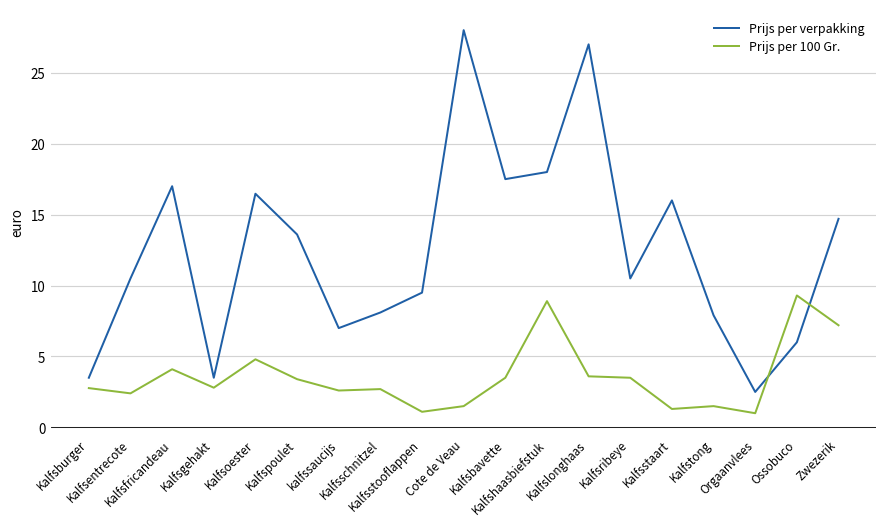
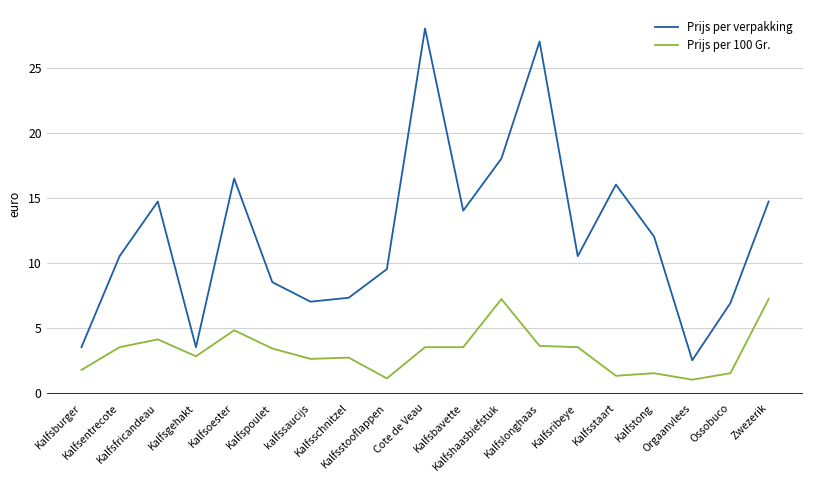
Prijs per 100 Gr., Kalfsburger: 2.8 -> 1.8
Prijs per 100 Gr., Kalfsentrecote: 2.4 -> 3.5
Prijs per verpakking, Kalfsfricandeau: 17.0 -> 14.7
Prijs per verpakking, Kalfspoulet: 13.6 -> 8.5
Prijs per verpakking, Kalfsschnitzel: 8.1 -> 7.3
Prijs per 100 Gr., Cote de Veau: 1.5 -> 3.5
Prijs per verpakking, Kalfsbavette: 17.5 -> 14.0
Prijs per 100 Gr., Kalfshaasbiefstuk: 8.9 -> 7.2
Prijs per verpakking, Kalfstong: 7.9 -> 12.0
Prijs per verpakking, Ossobuco: 6.0 -> 6.9
Prijs per 100 Gr., Ossobuco: 9.3 -> 1.5
